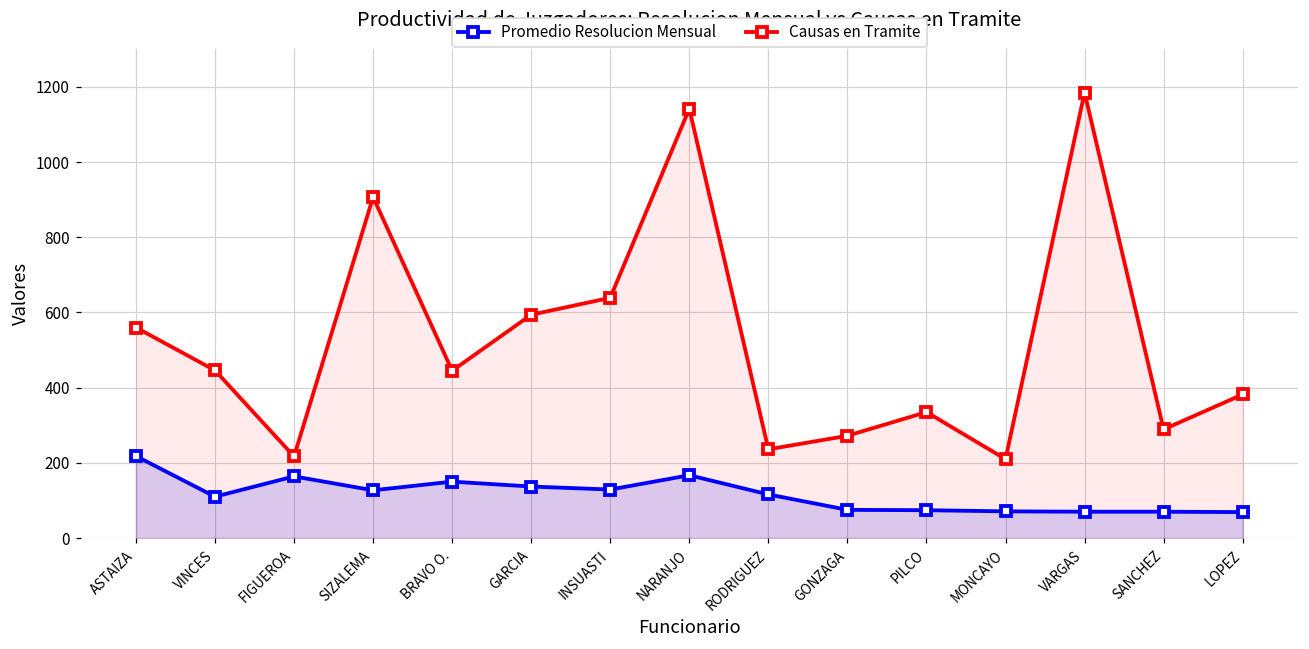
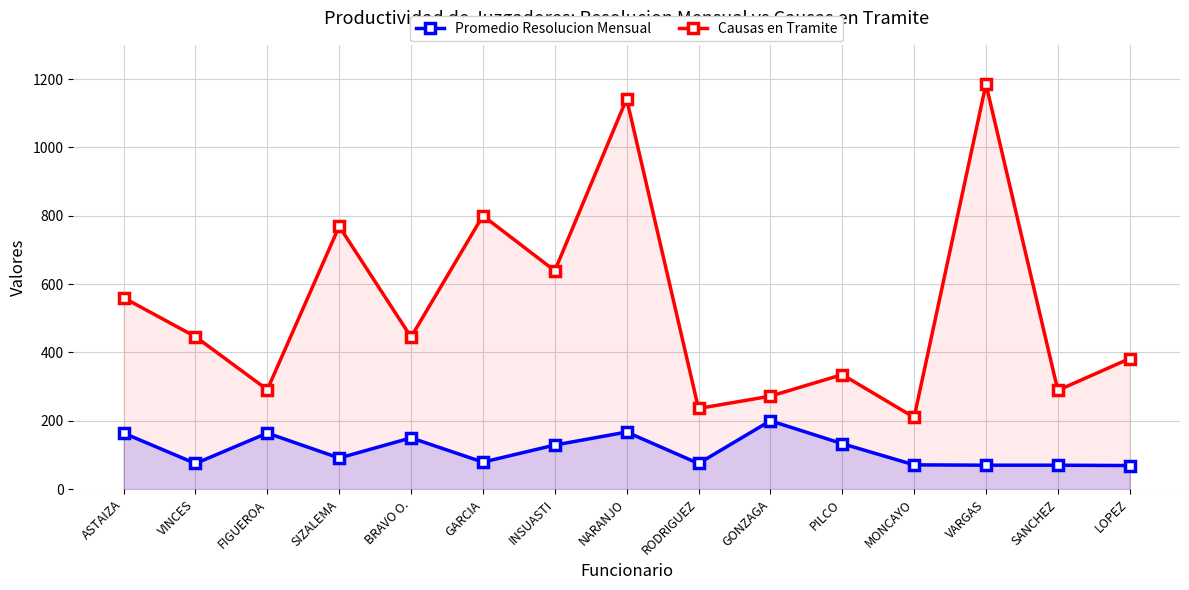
Promedio Resolucion Mensual, ASTAIZA: 220 -> 160
Promedio Resolucion Mensual, VINCES: 110 -> 80
Causas en Tramite, FIGUEROA: 220 -> 290
Promedio Resolucion Mensual, SIZALEMA: 130 -> 90
Causas en Tramite, SIZALEMA: 910 -> 770
Promedio Resolucion Mensual, GARCIA: 140 -> 80
Causas en Tramite, GARCIA: 590 -> 800
Promedio Resolucion Mensual, RODRIGUEZ: 120 -> 80
Promedio Resolucion Mensual, GONZAGA: 80 -> 200
Promedio Resolucion Mensual, PILCO: 70 -> 130
